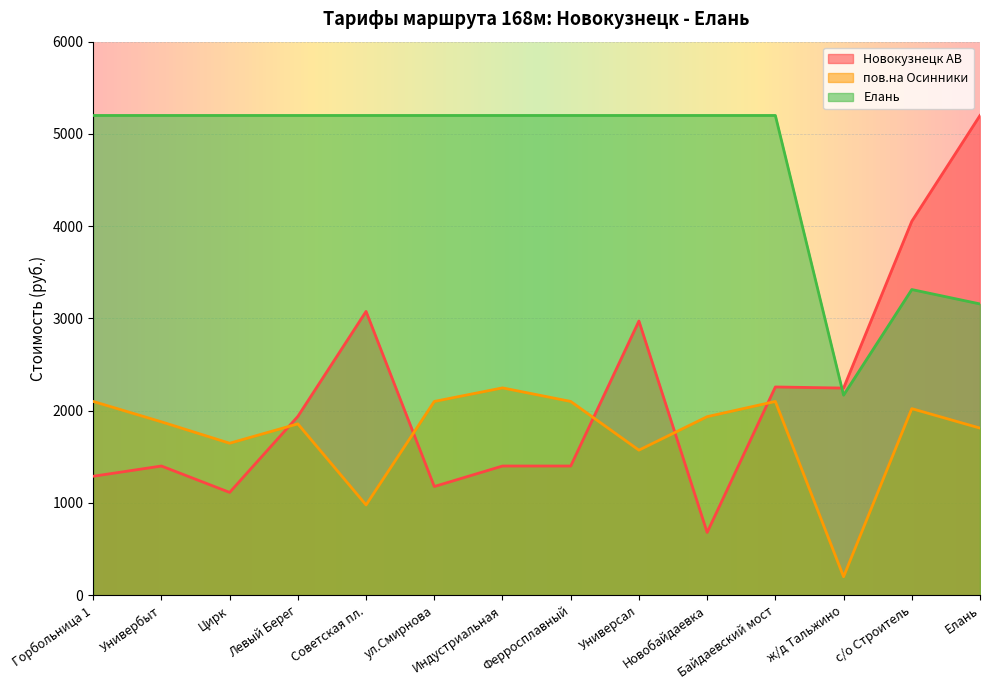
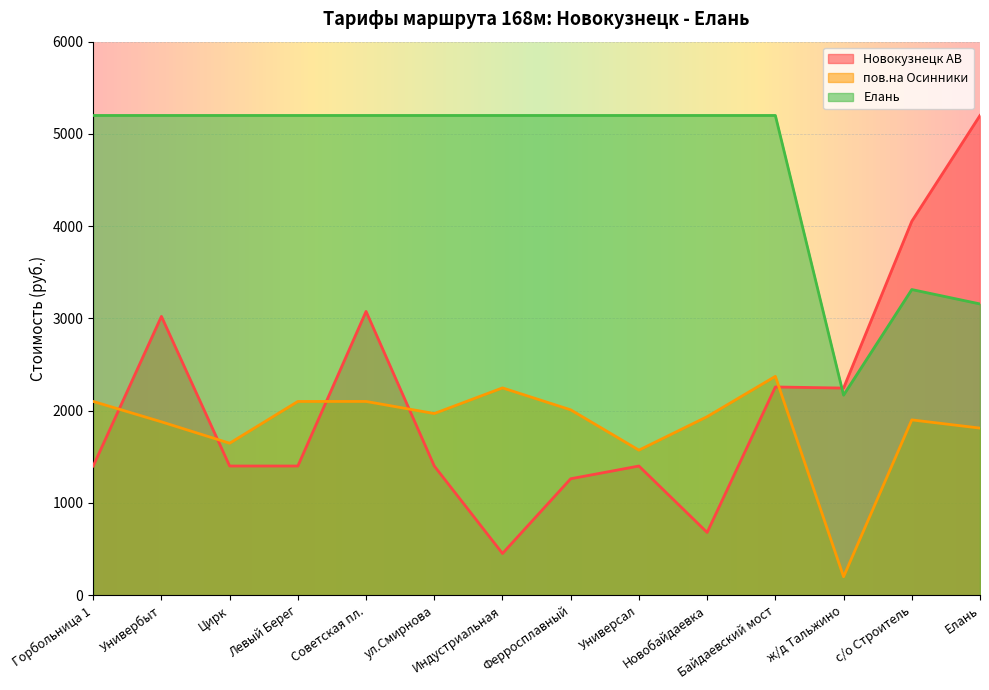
Новокузнецк АВ, Горбольница 1: 1300 -> 1400
Новокузнецк АВ, Универбыт: 1400 -> 3000
Новокузнецк АВ, Цирк: 1100 -> 1400
Новокузнецк АВ, Левый Берег: 1900 -> 1400
пов.на Осинники, Левый Берег: 1900 -> 2100
пов.на Осинники, Советская пл.: 1000 -> 2100
Новокузнецк АВ, ул.Смирнова: 1200 -> 1400
пов.на Осинники, ул.Смирнова: 2100 -> 2000
Новокузнецк АВ, Индустриальная: 1400 -> 500
Новокузнецк АВ, Ферросплавный: 1400 -> 1300
пов.на Осинники, Ферросплавный: 2100 -> 2000
Новокузнецк АВ, Универсал: 3000 -> 1400
пов.на Осинники, Байдаевский мост: 2100 -> 2400
пов.на Осинники, с/о Строитель: 2000 -> 1900
